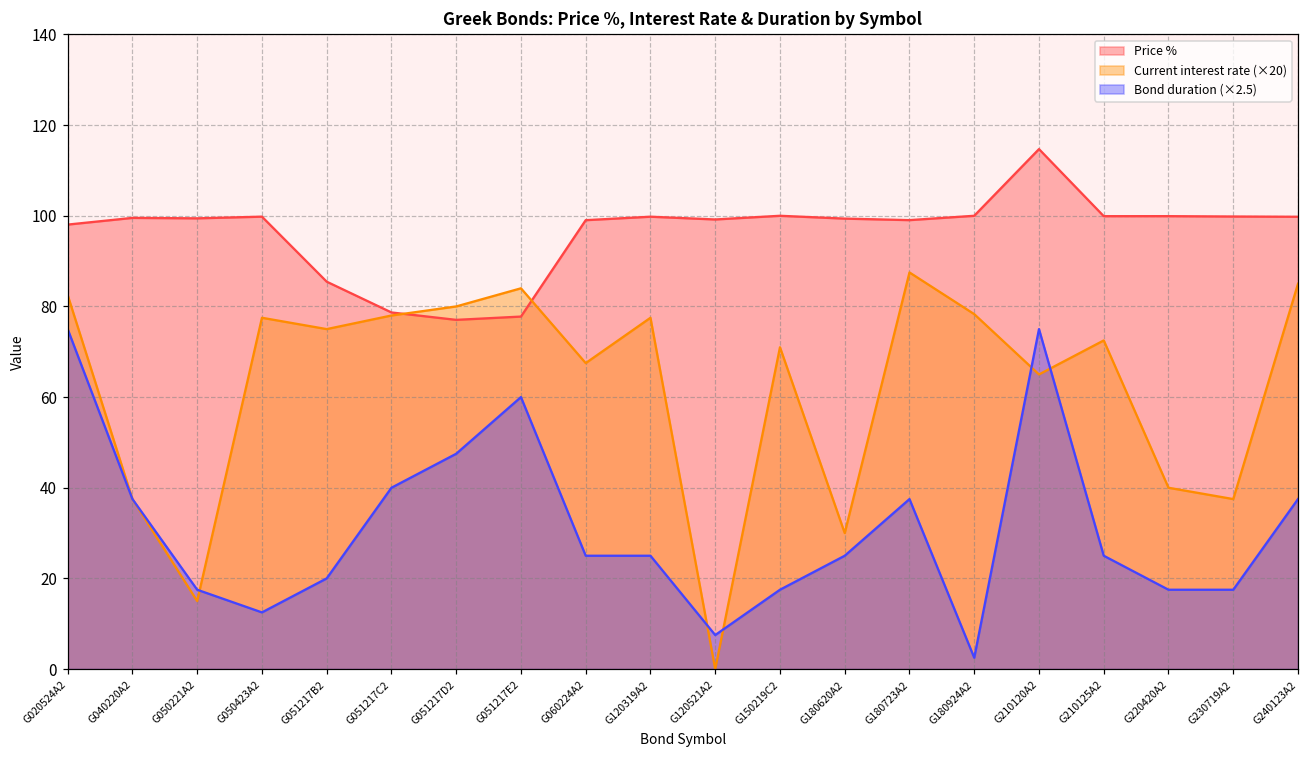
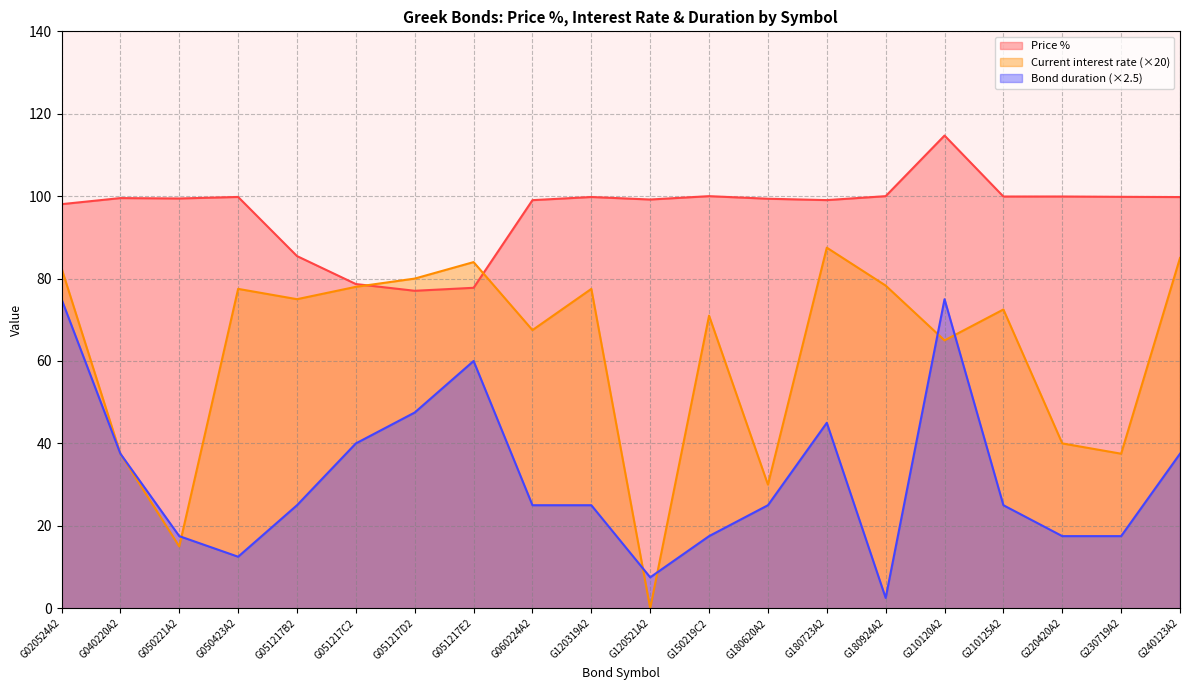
Bond duration (×2.5), G051217B2: 20 -> 25
Bond duration (×2.5), G180723A2: 38 -> 45
